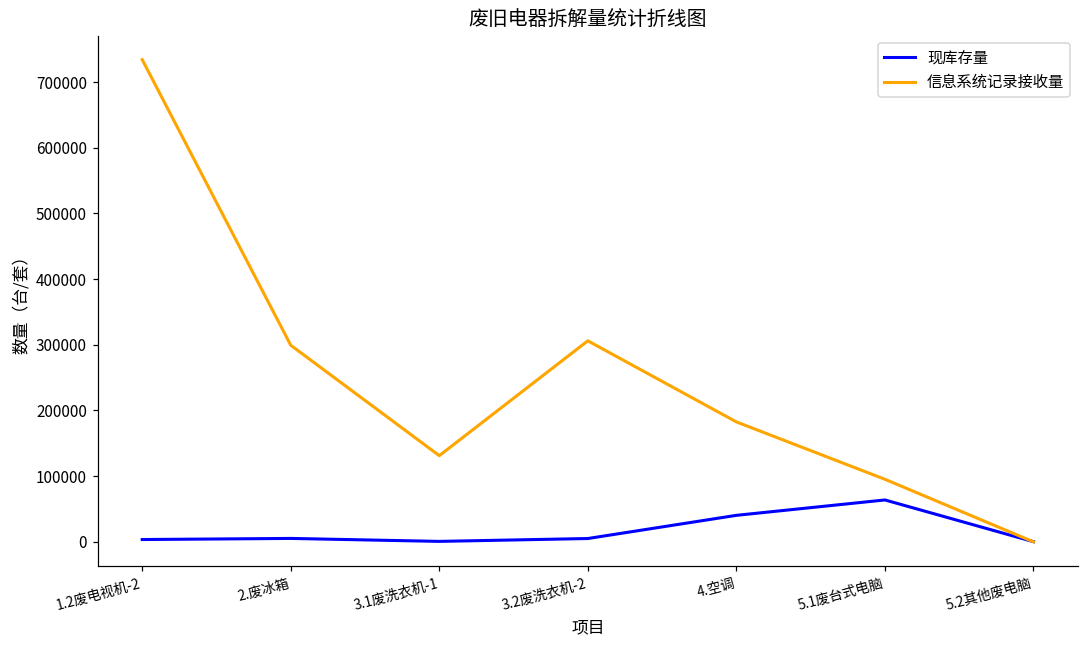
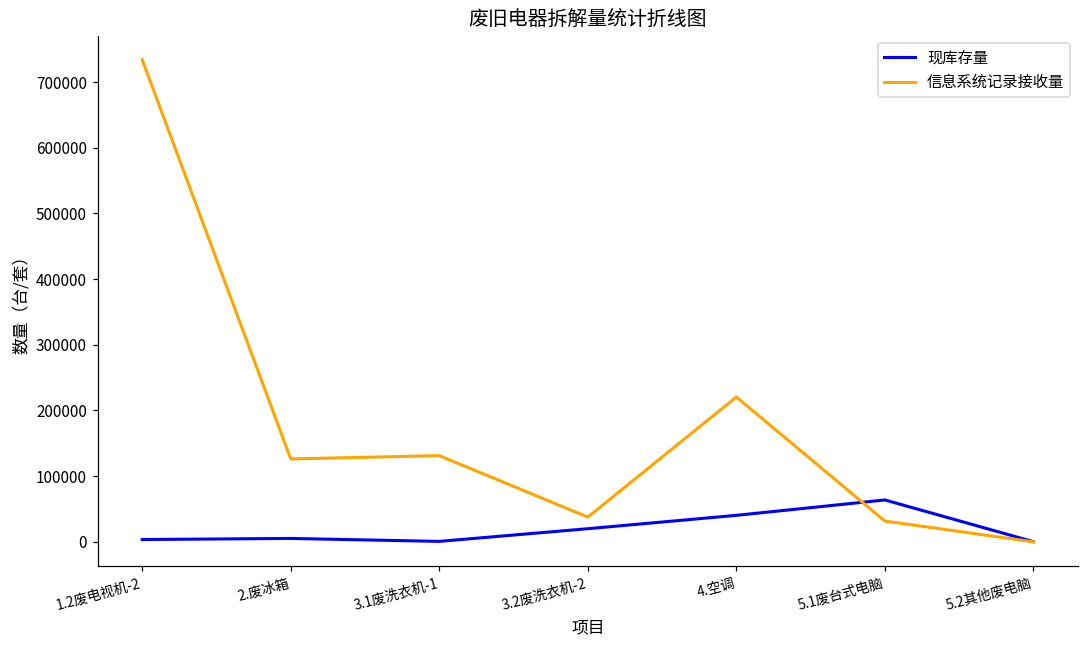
信息系统记录接收量, 2.废冰箱: 300000 -> 130000
现库存量, 3.2废洗衣机-2: 10000 -> 20000
信息系统记录接收量, 3.2废洗衣机-2: 310000 -> 40000
信息系统记录接收量, 4.空调: 180000 -> 220000
信息系统记录接收量, 5.1废台式电脑: 100000 -> 30000
